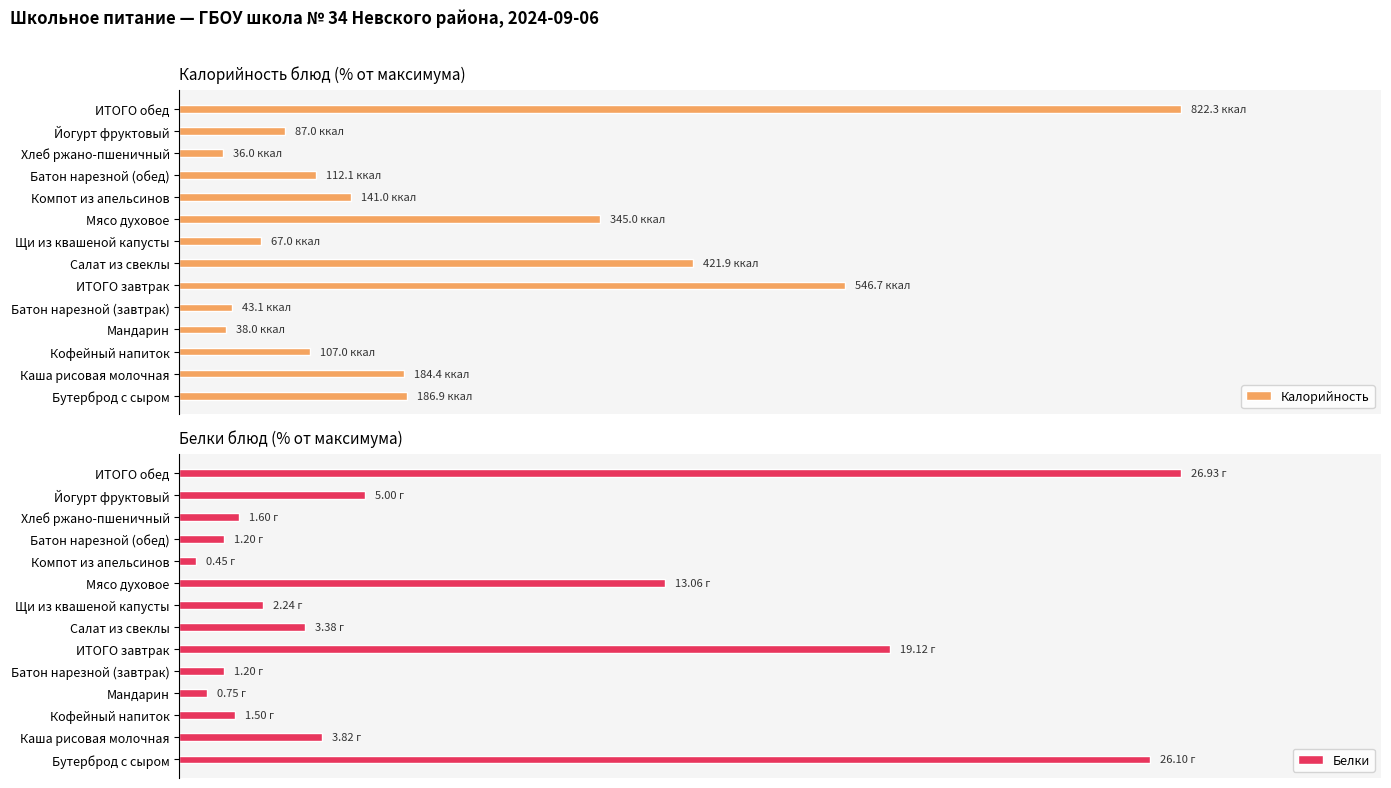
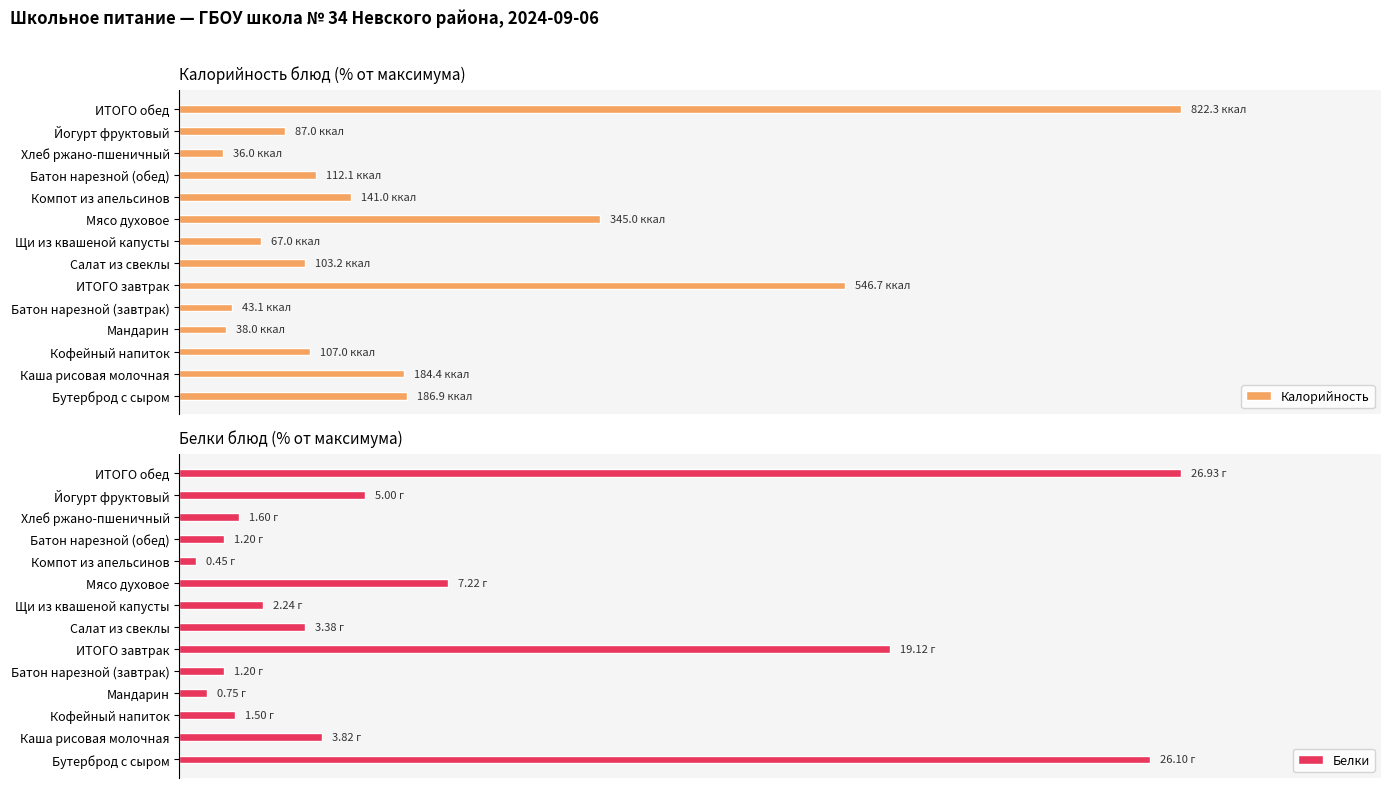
Калорийность блюд (% от максимума), Салат из свеклы: 421.9 -> 103.2
Белки блюд (% от максимума), Мясо духовое: 13.06 -> 7.22
